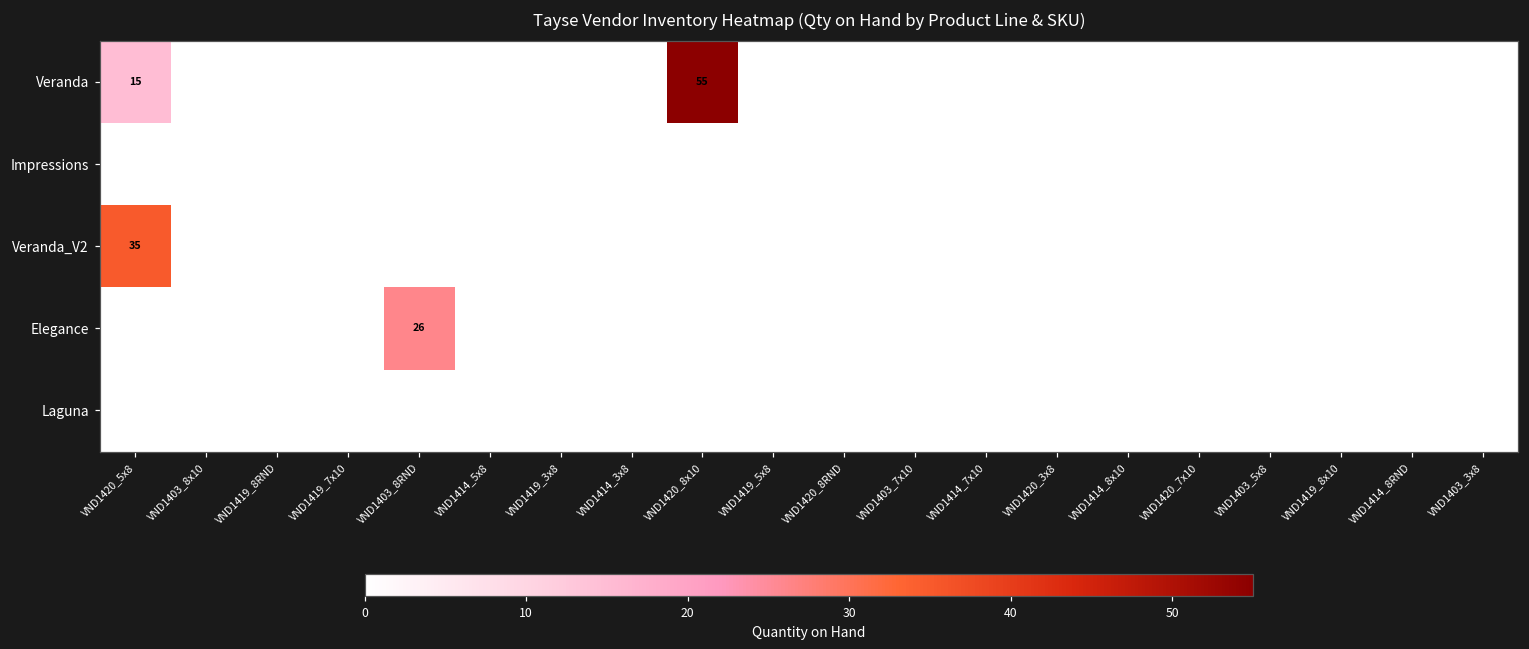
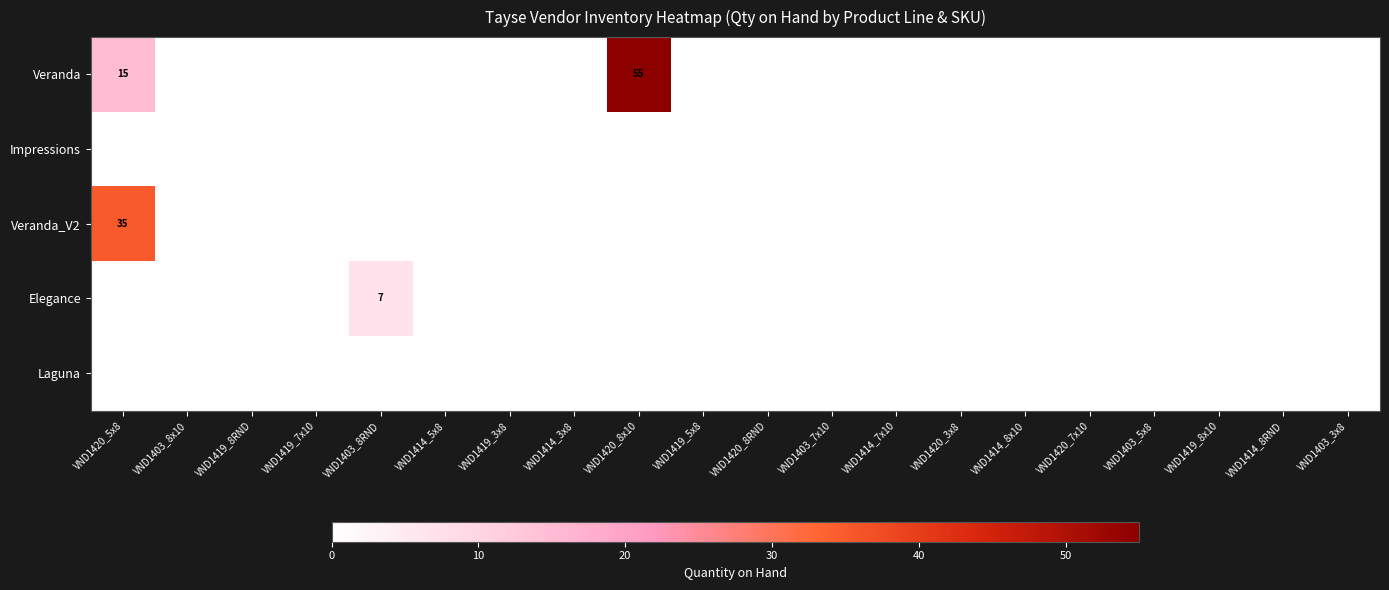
Elegance, VND1403_8RND: 26 -> 7
